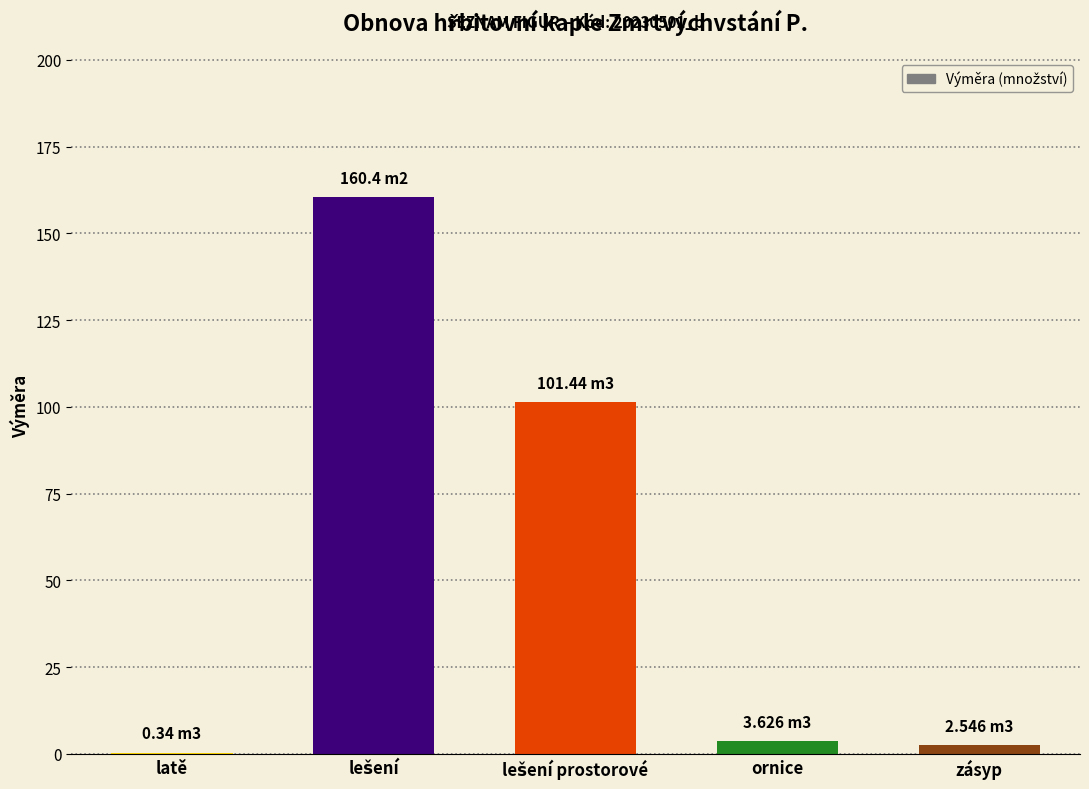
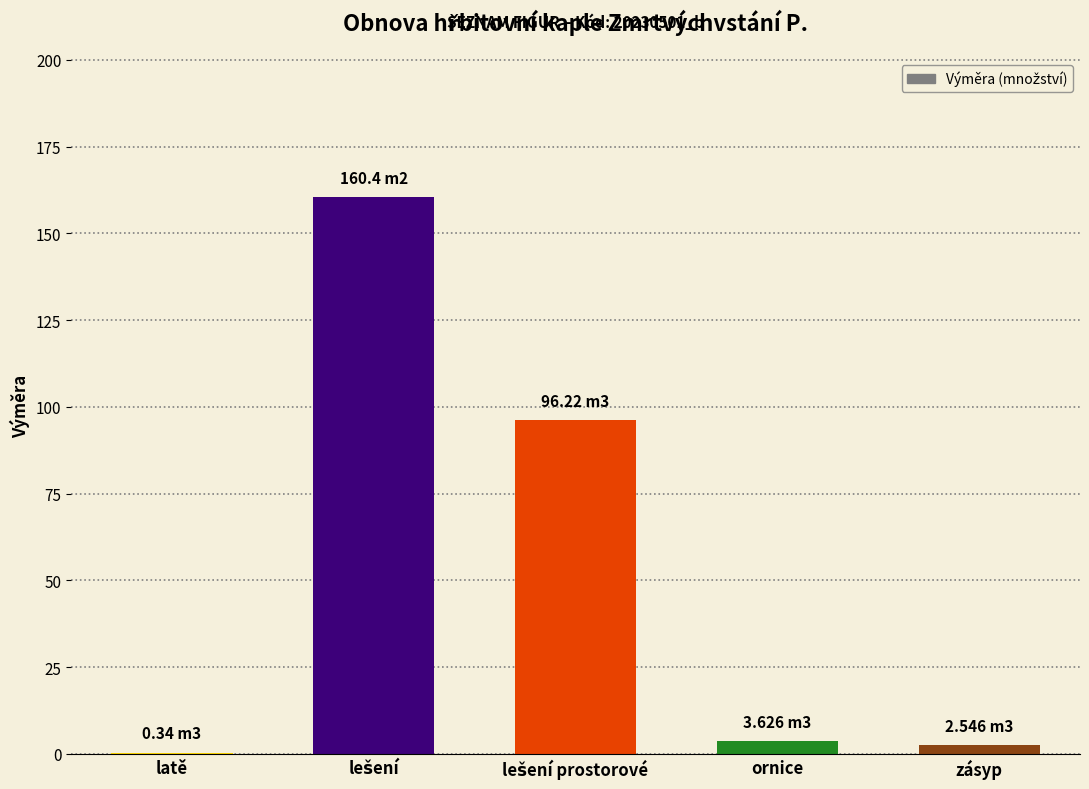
lešení prostorové: 101.44 -> 96.22
